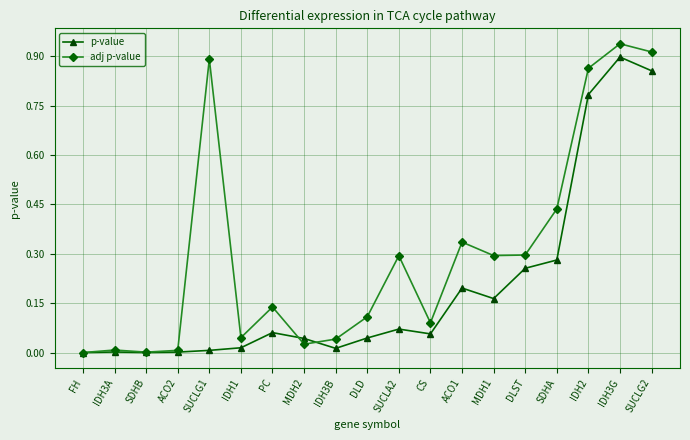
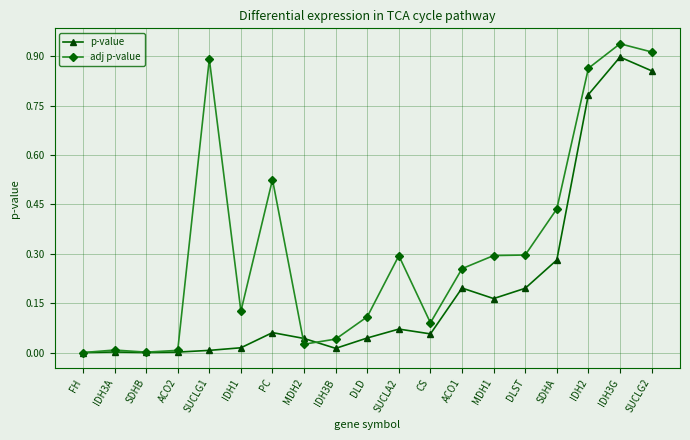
adj p-value, IDH1: 0.05 -> 0.13
adj p-value, PC: 0.14 -> 0.53
adj p-value, ACO1: 0.34 -> 0.25
p-value, DLST: 0.26 -> 0.20
